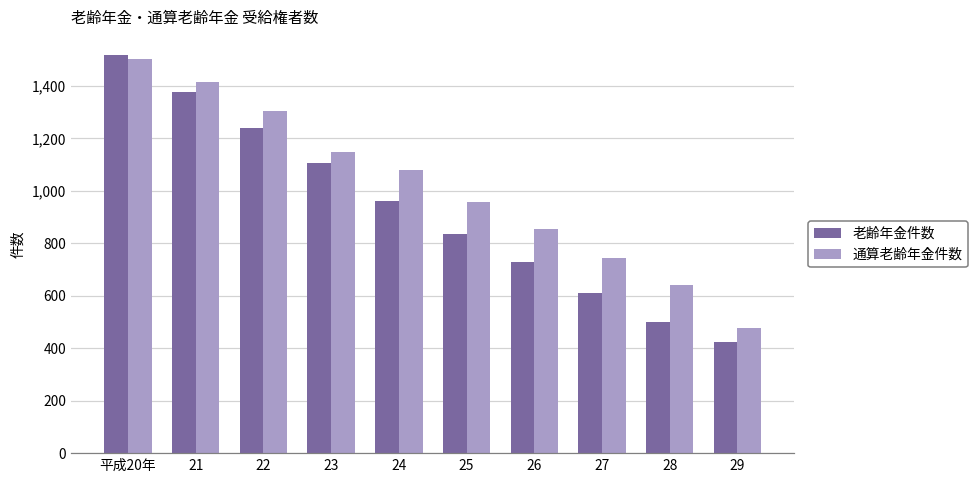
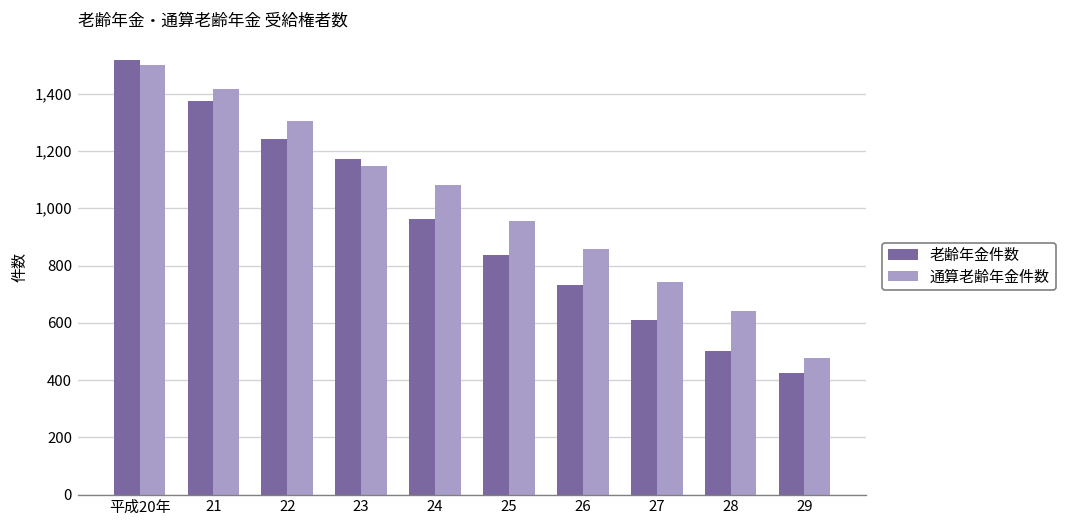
老齢年金件数, 23: 1,110 -> 1,170
